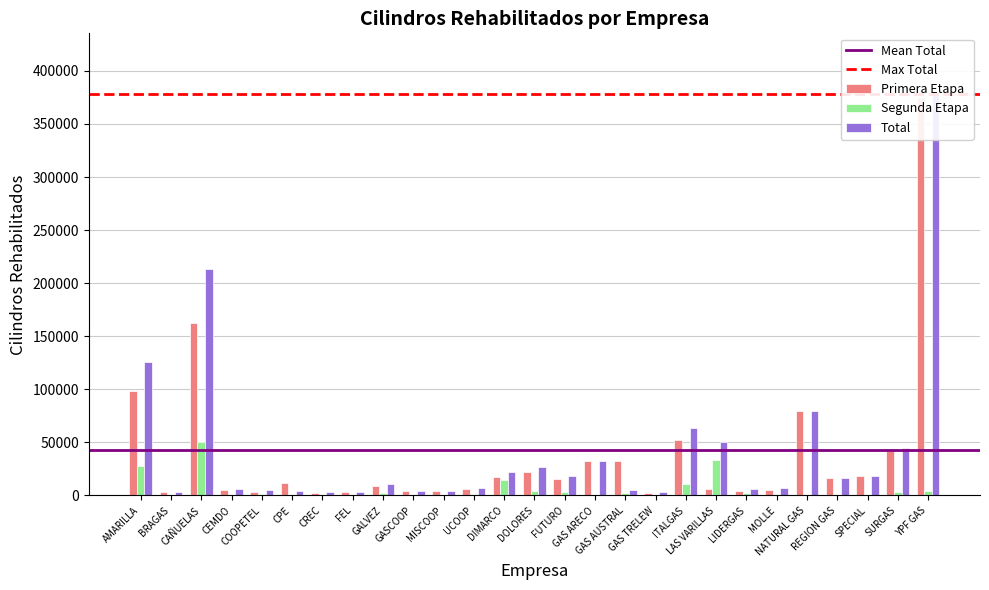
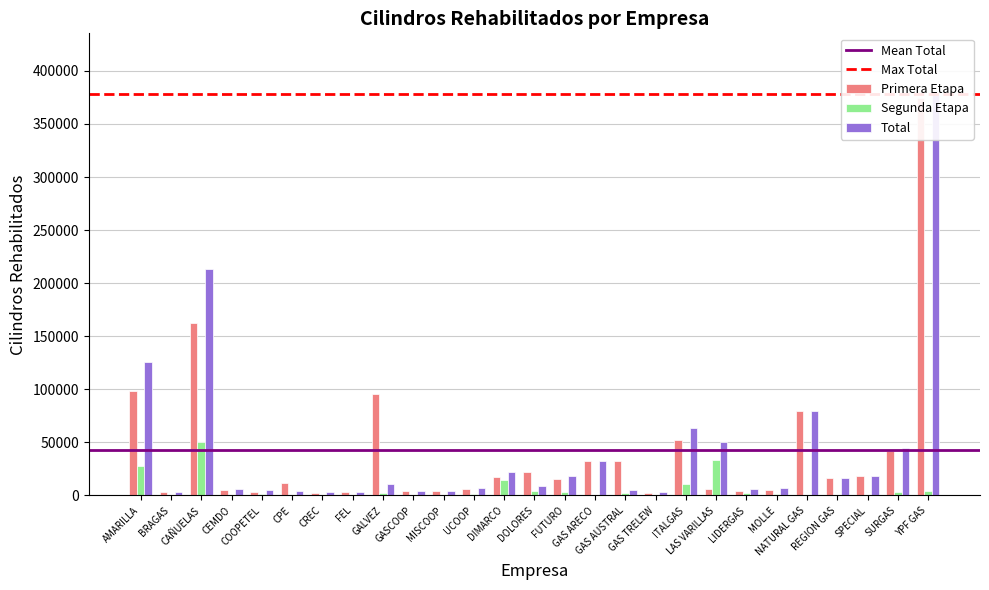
Primera Etapa, GALVEZ: 9000 -> 96000
Total, DOLORES: 27000 -> 8000
